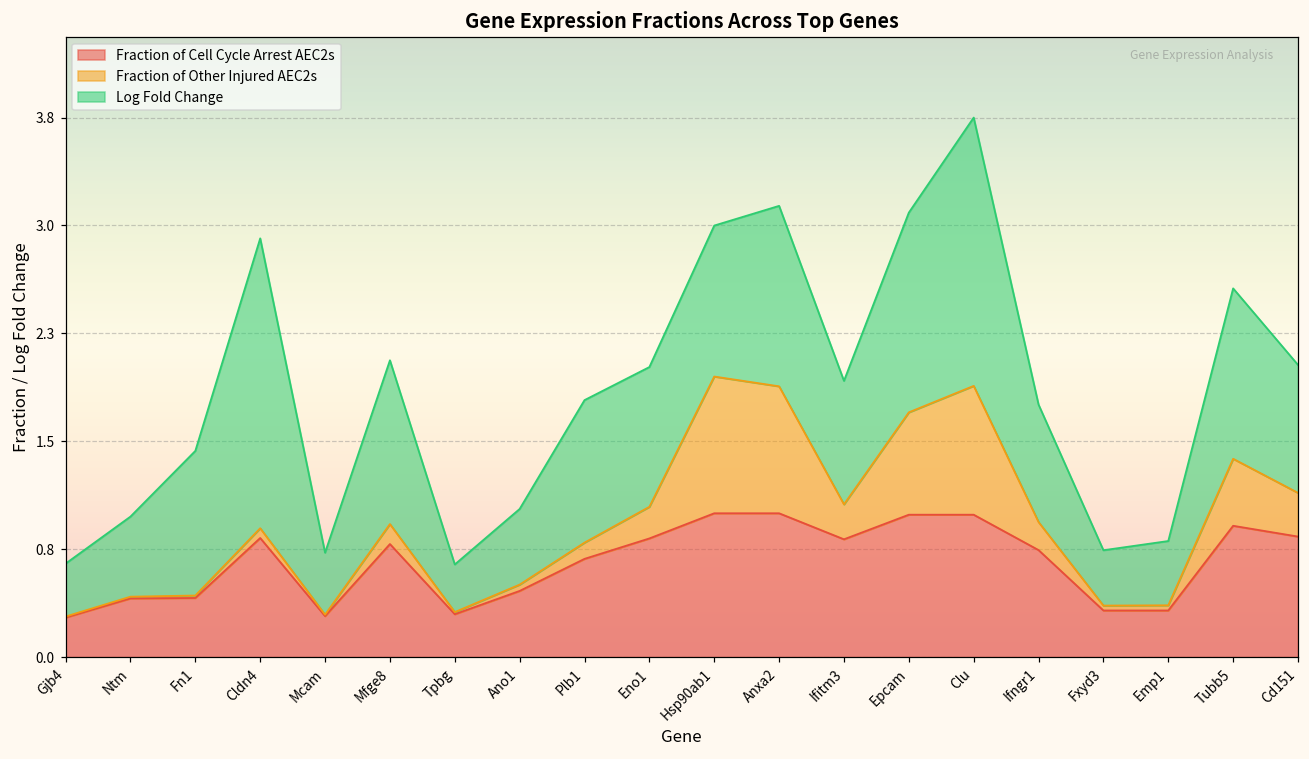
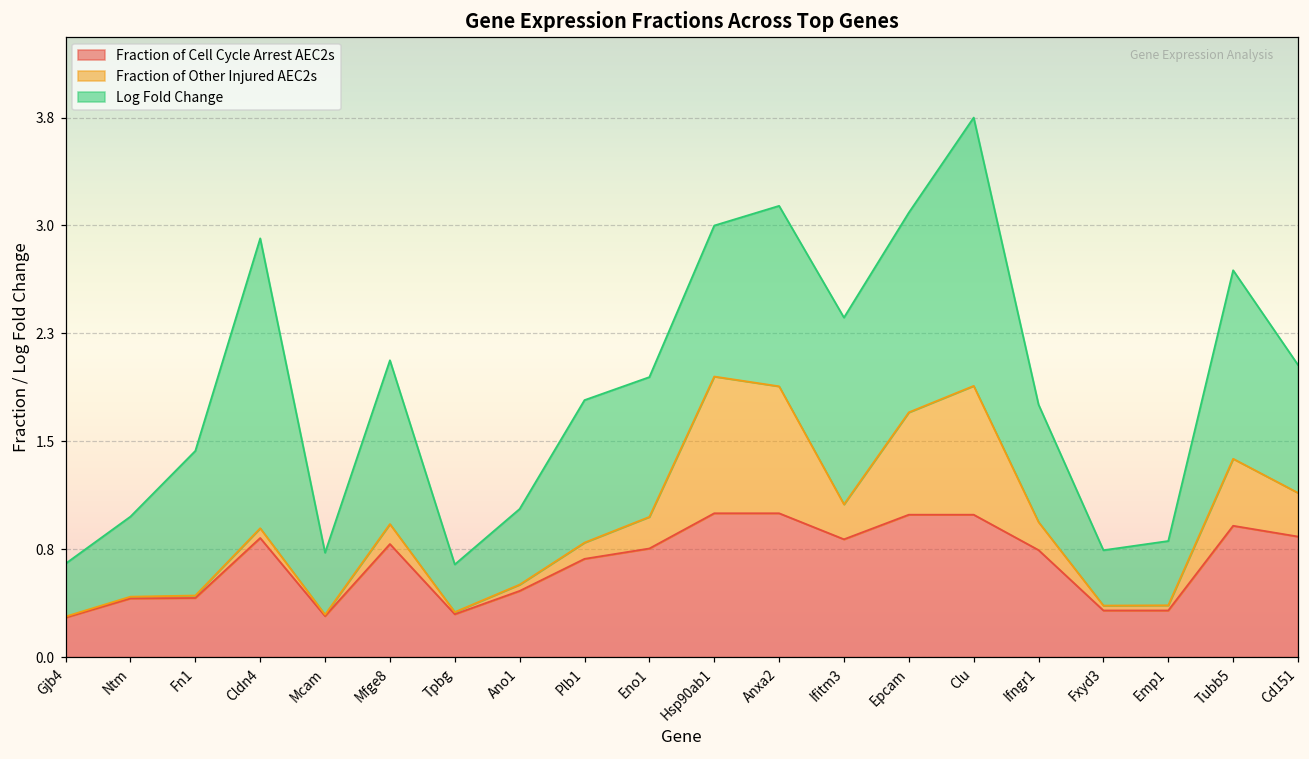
Fraction of Cell Cycle Arrest AEC2s, Eno1: 0.83 -> 0.76
Log Fold Change, Ifitm3: 0.86 -> 1.30
Log Fold Change, Tubb5: 1.19 -> 1.31
